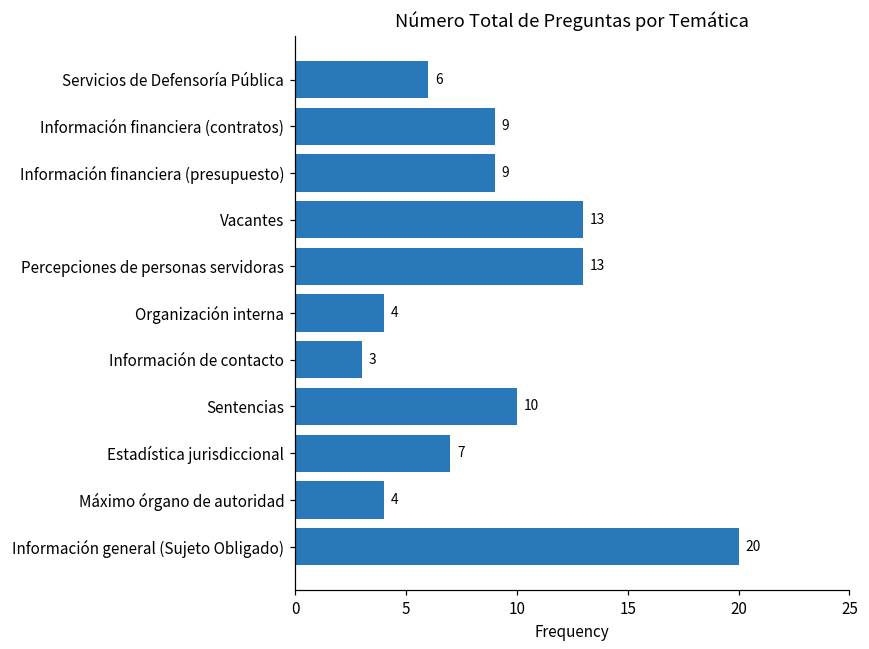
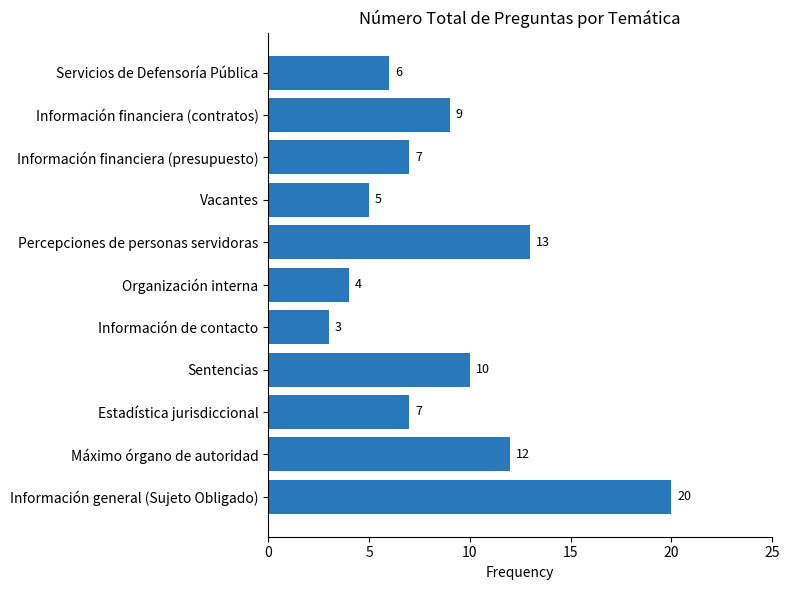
Información financiera (presupuesto): 9 -> 7
Vacantes: 13 -> 5
Máximo órgano de autoridad: 4 -> 12
